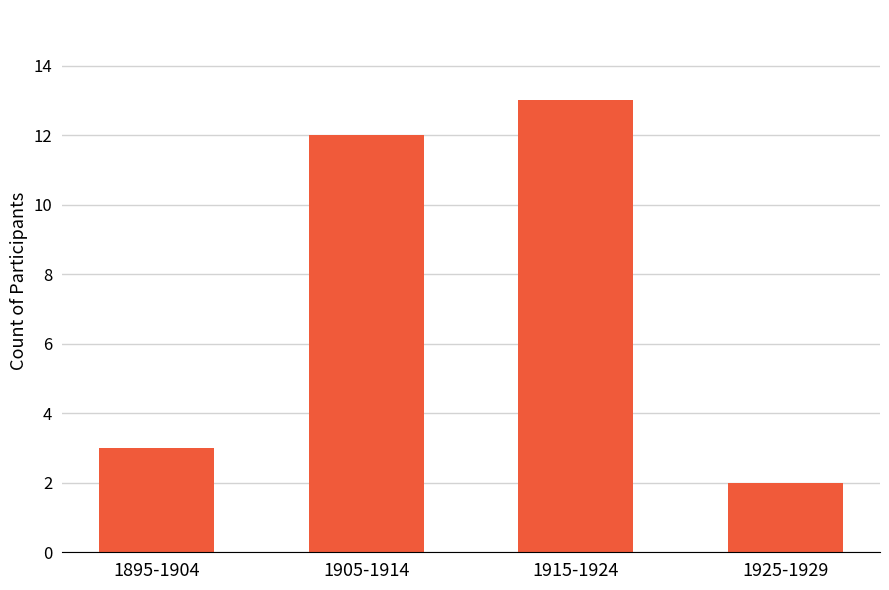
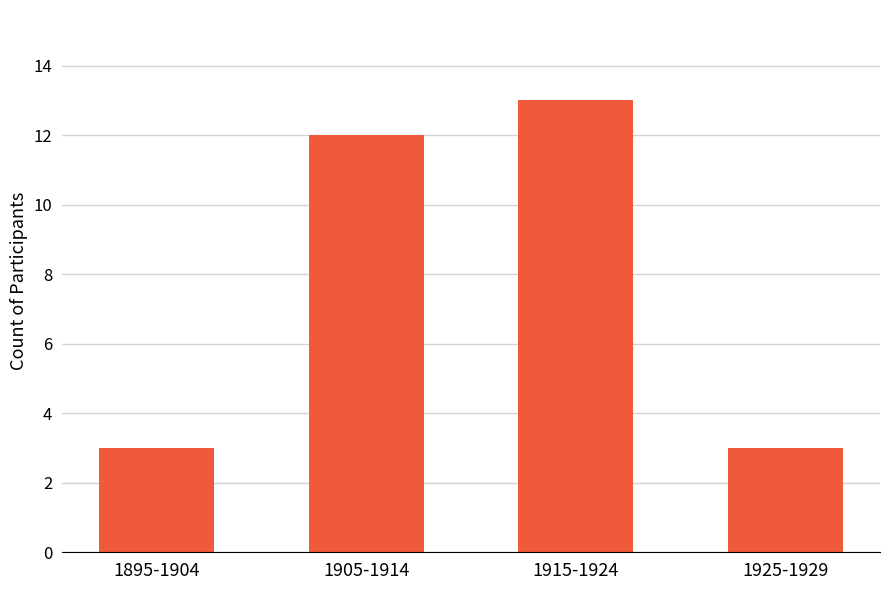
1925-1929: 2 -> 3
